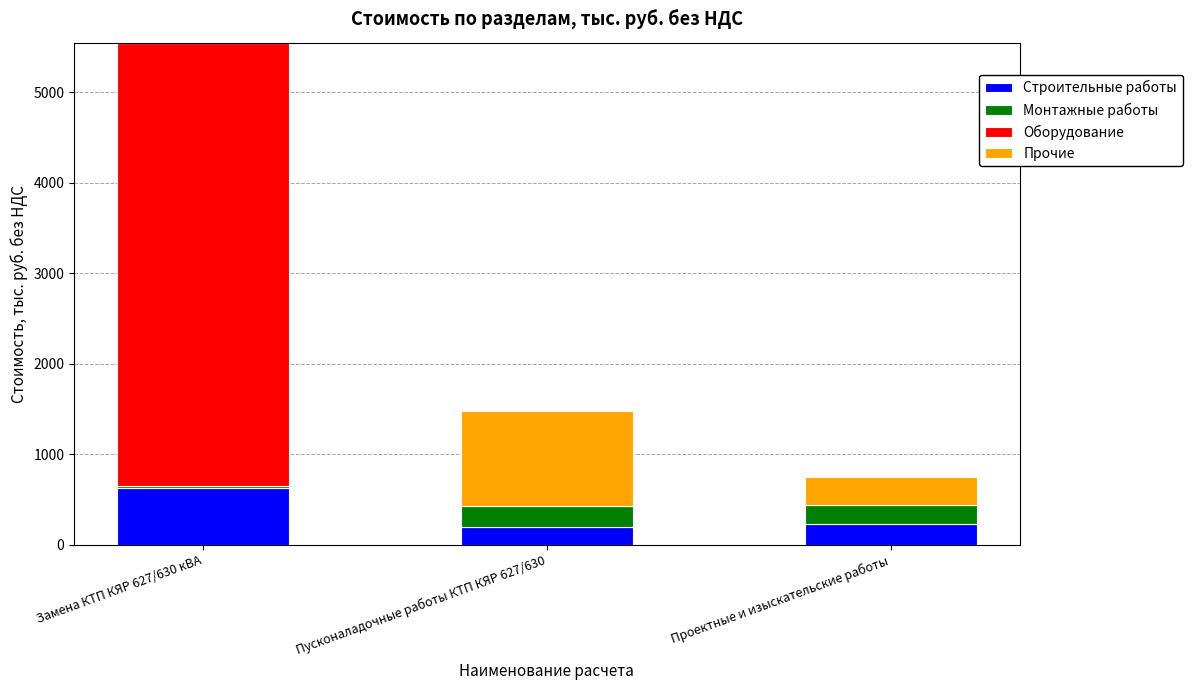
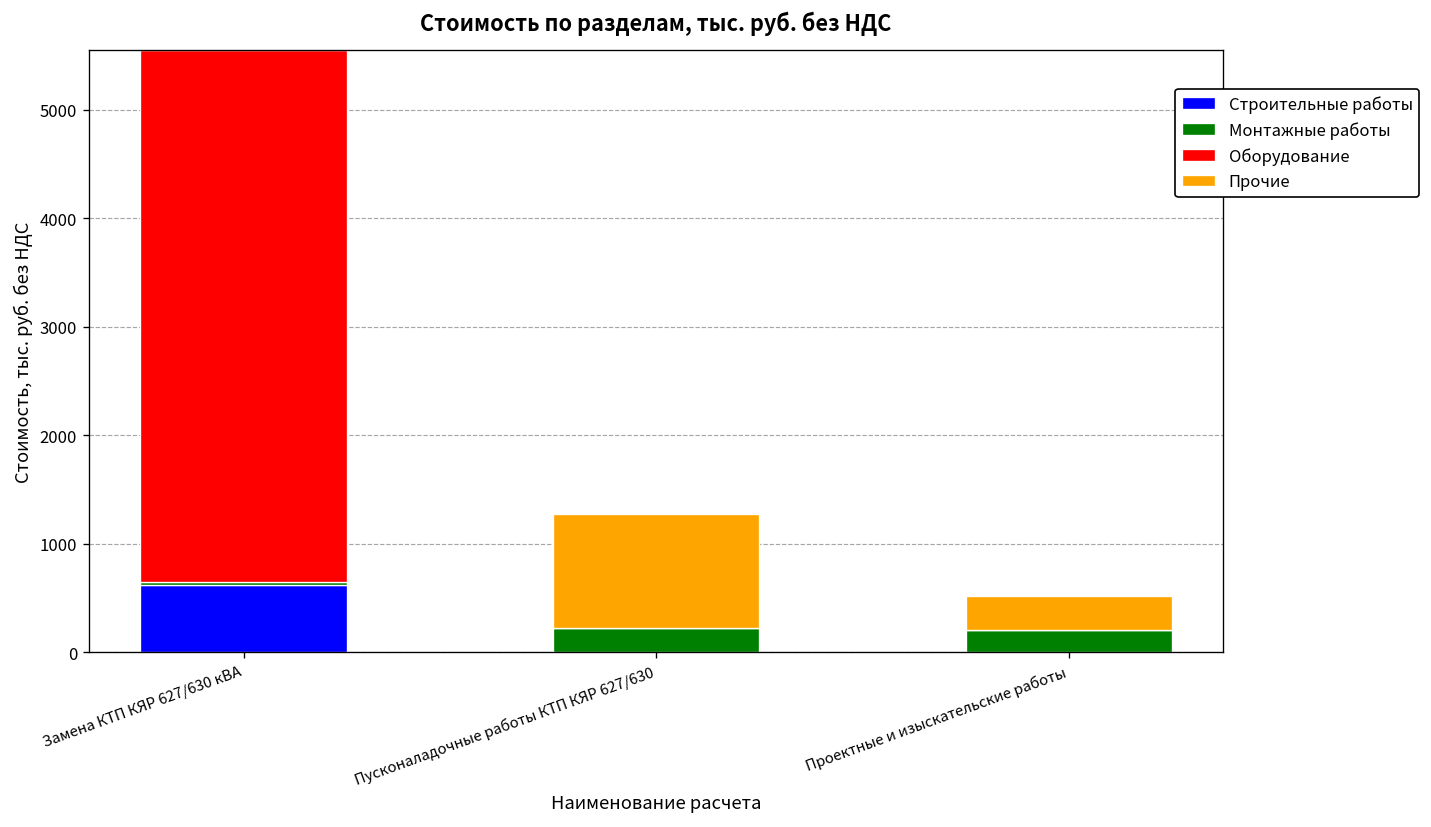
Строительные работы, Пусконаладочные работы КТП КЯР 627/630: 200 -> 0
Строительные работы, Проектные и изыскательские работы: 200 -> 0
